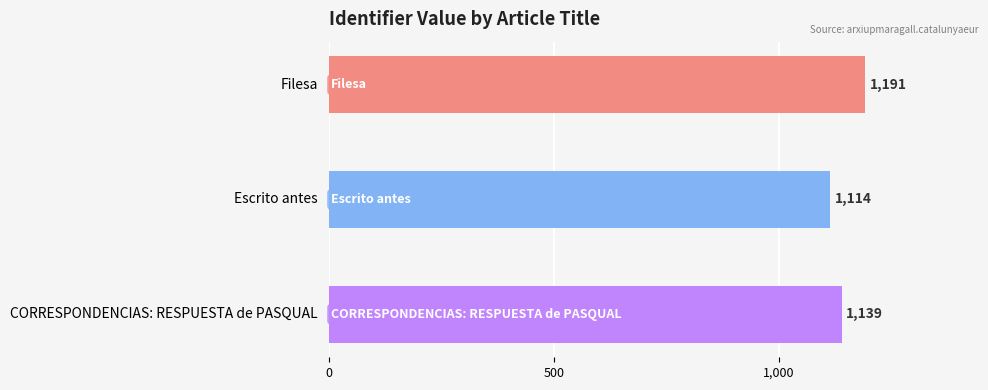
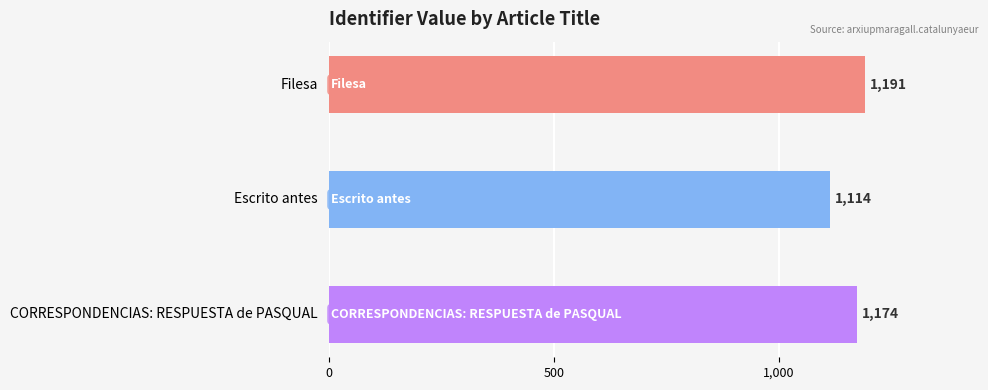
CORRESPONDENCIAS: RESPUESTA de PASQUAL: 1,139 -> 1,174
